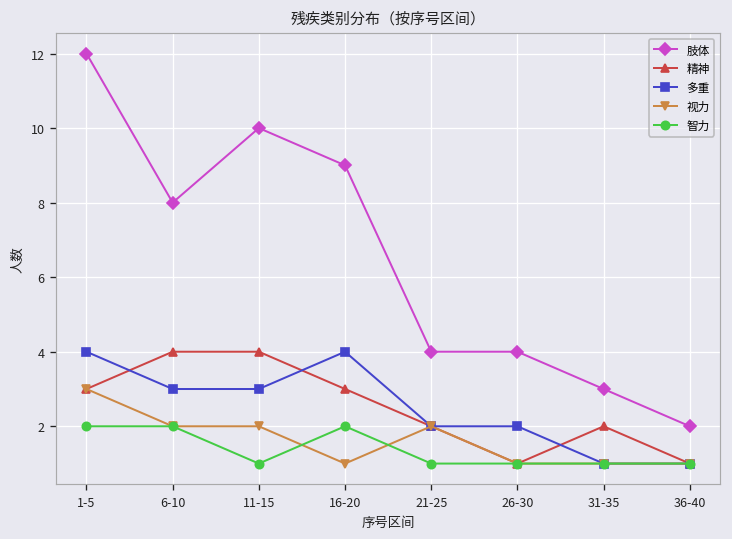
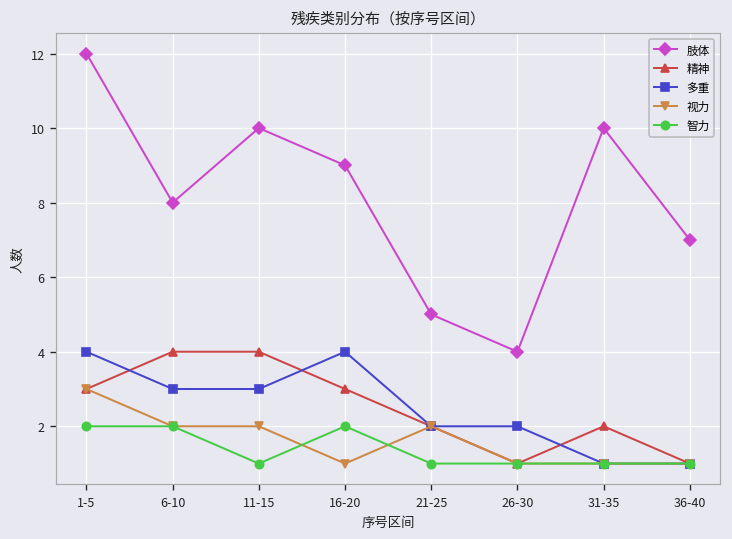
肢体, 21-25: 4 -> 5
肢体, 31-35: 3 -> 10
肢体, 36-40: 2 -> 7
